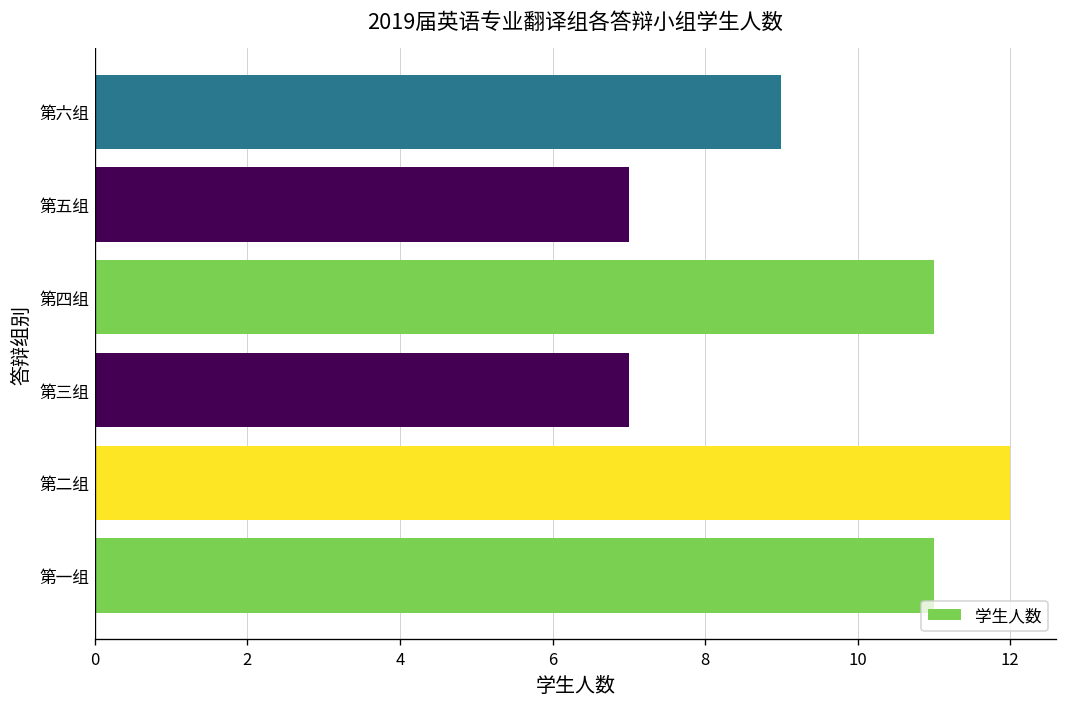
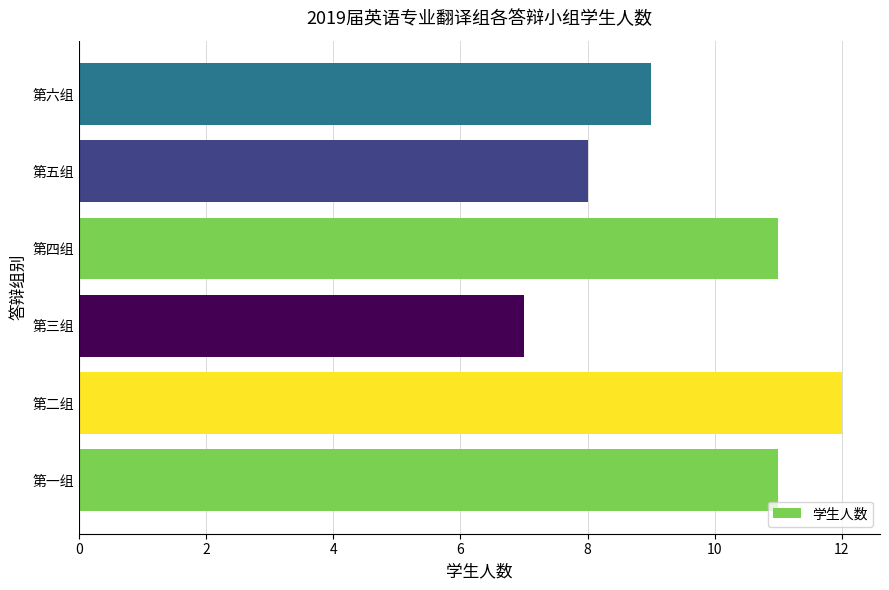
第五组: 7 -> 8
